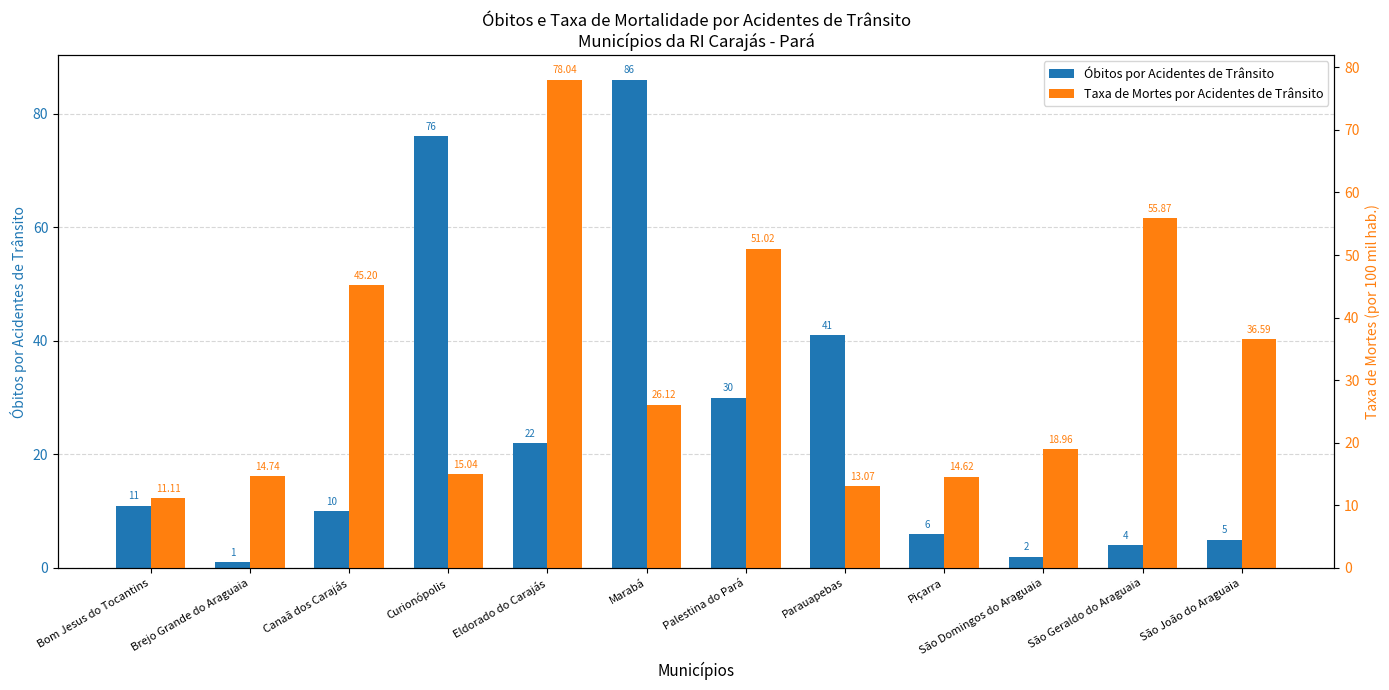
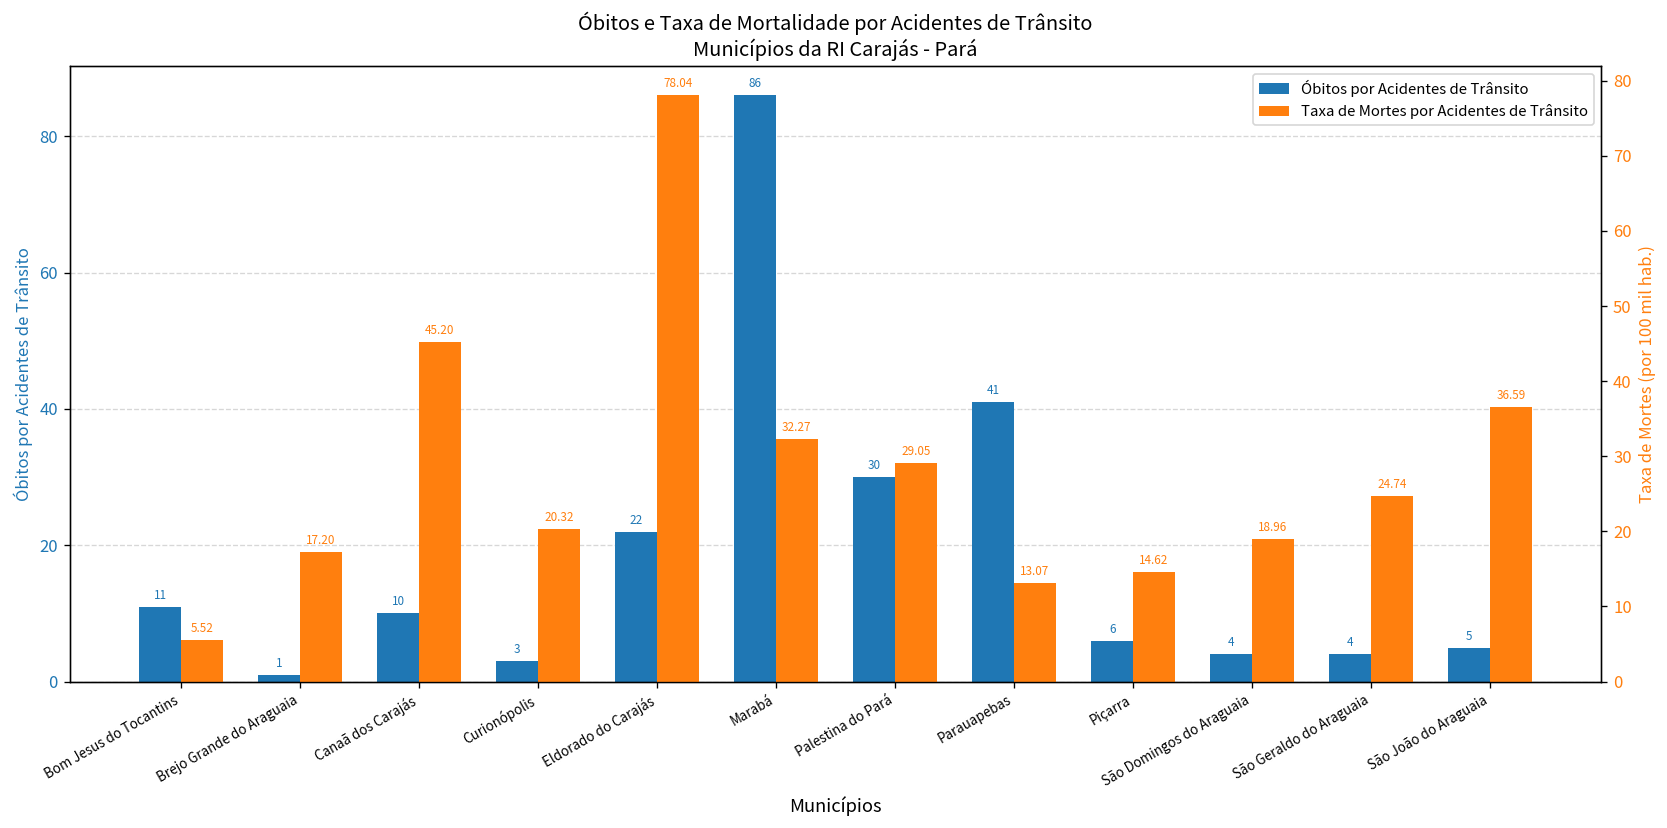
Óbitos por Acidentes de Trânsito, Curionópolis: 76 -> 3
Óbitos por Acidentes de Trânsito, São Domingos do Araguaia: 2 -> 4
Taxa de Mortes por Acidentes de Trânsito, Bom Jesus do Tocantins: 11.11 -> 5.52
Taxa de Mortes por Acidentes de Trânsito, Brejo Grande do Araguaia: 14.74 -> 17.20
Taxa de Mortes por Acidentes de Trânsito, Curionópolis: 15.04 -> 20.32
Taxa de Mortes por Acidentes de Trânsito, Marabá: 26.12 -> 32.27
Taxa de Mortes por Acidentes de Trânsito, Palestina do Pará: 51.02 -> 29.05
Taxa de Mortes por Acidentes de Trânsito, São Geraldo do Araguaia: 55.87 -> 24.74
